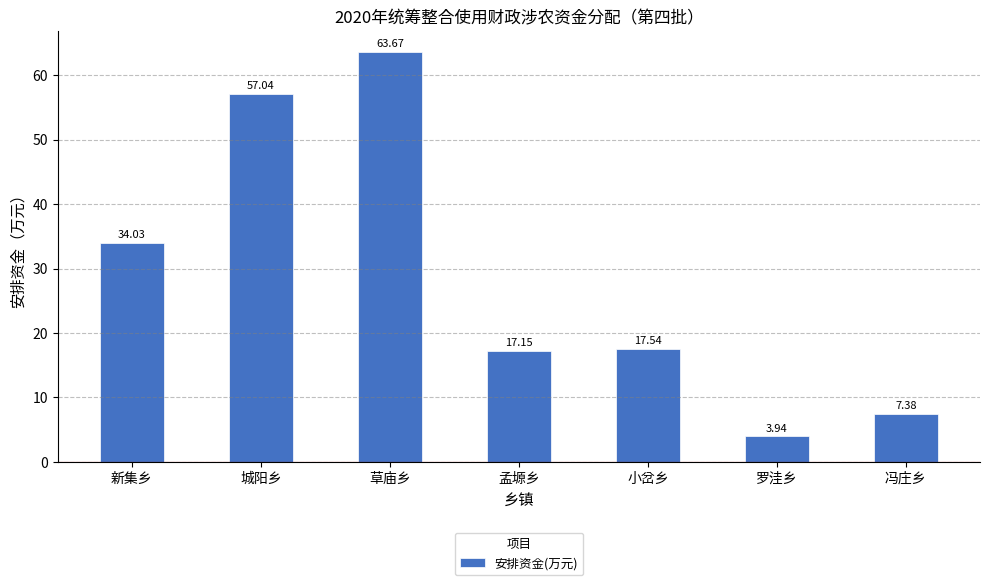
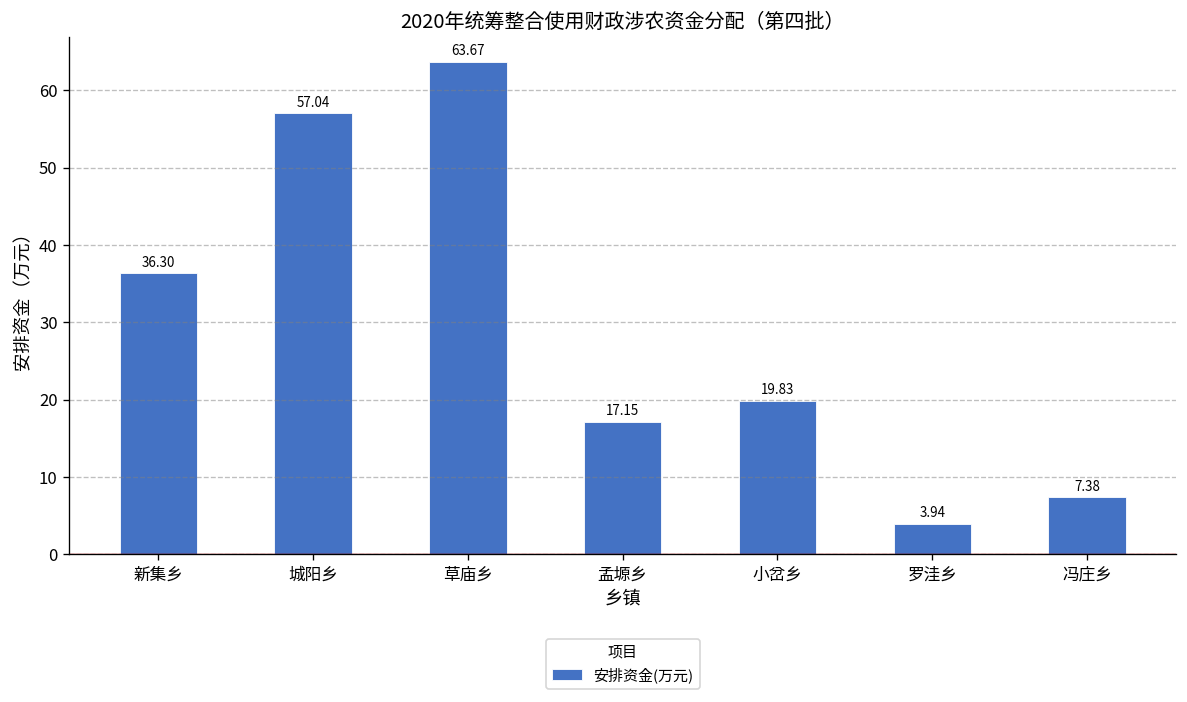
新集乡: 34.03 -> 36.30
小岔乡: 17.54 -> 19.83
